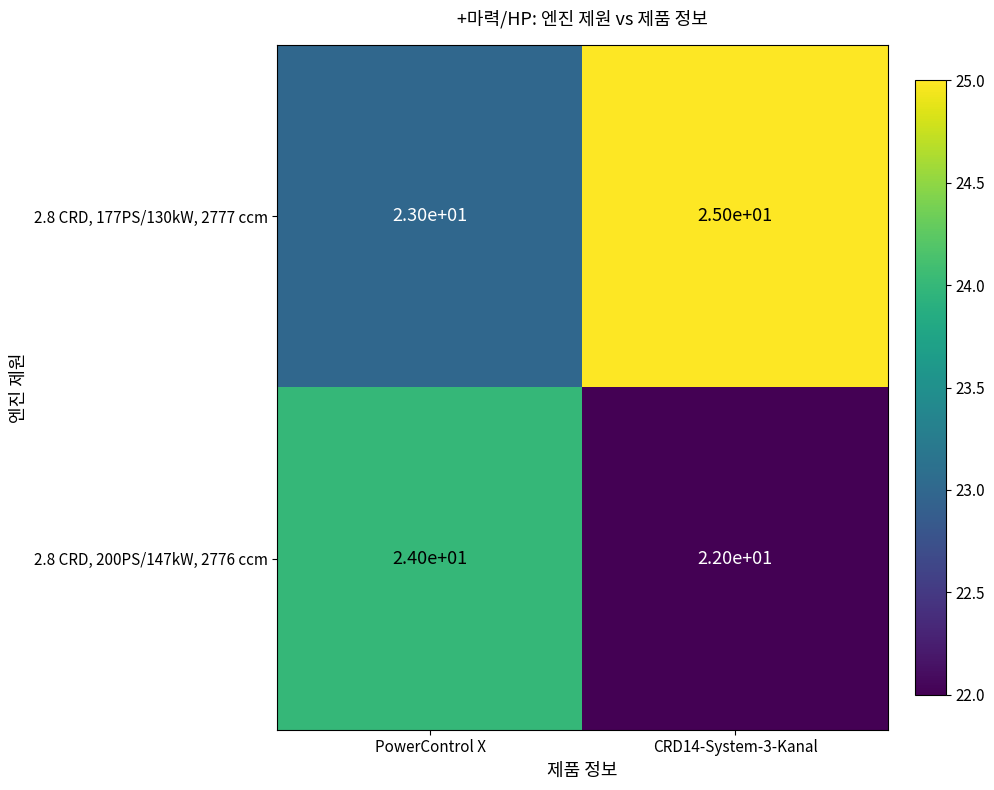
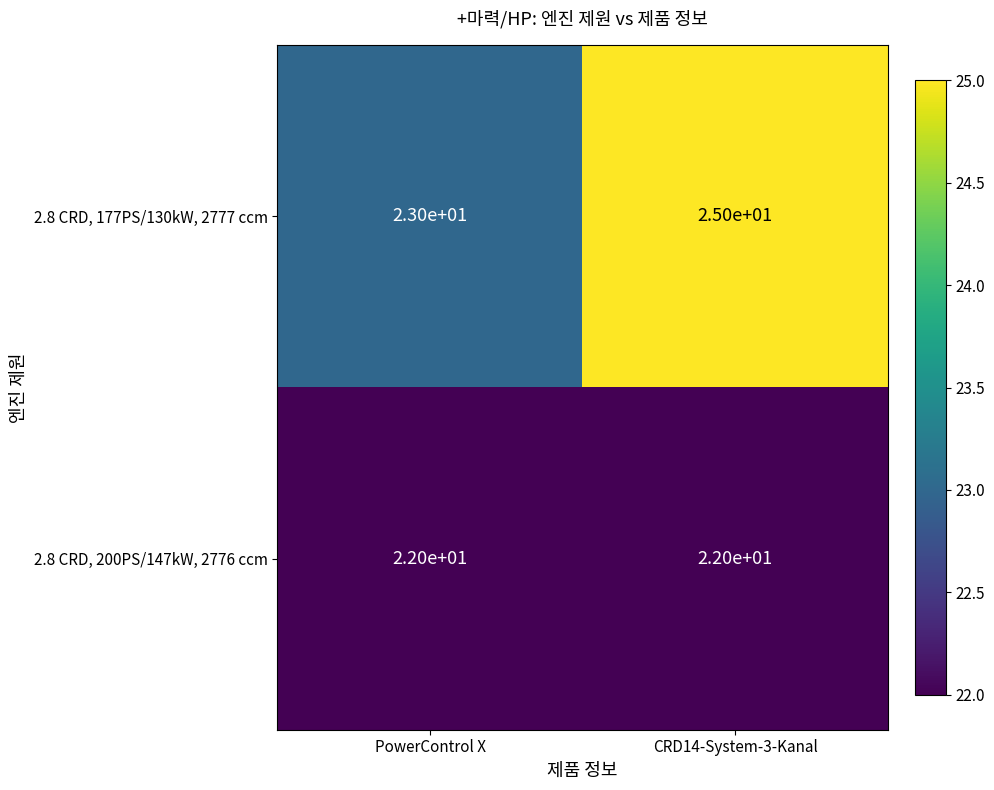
2.8 CRD, 200PS/147kW, 2776 ccm, PowerControl X: 2.40e+01 -> 2.20e+01
